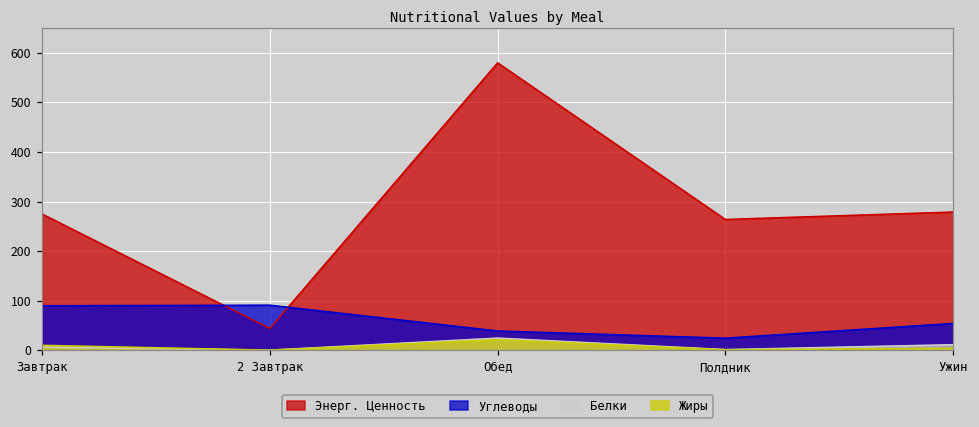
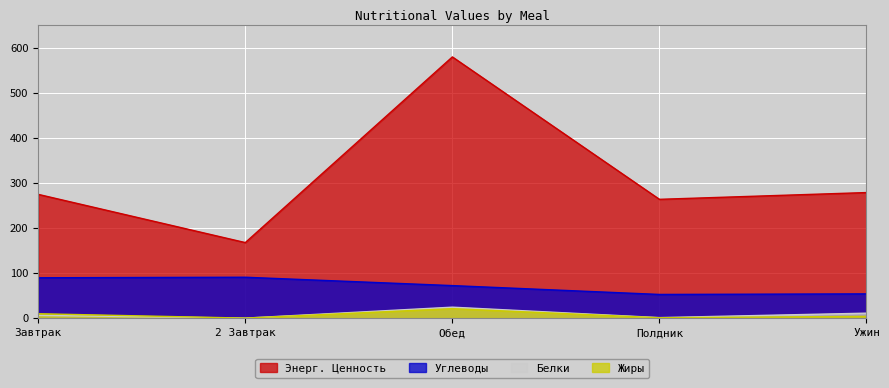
Энерг. Ценность, 2 Завтрак: 40 -> 170
Углеводы, Обед: 40 -> 70
Углеводы, Полдник: 20 -> 50
